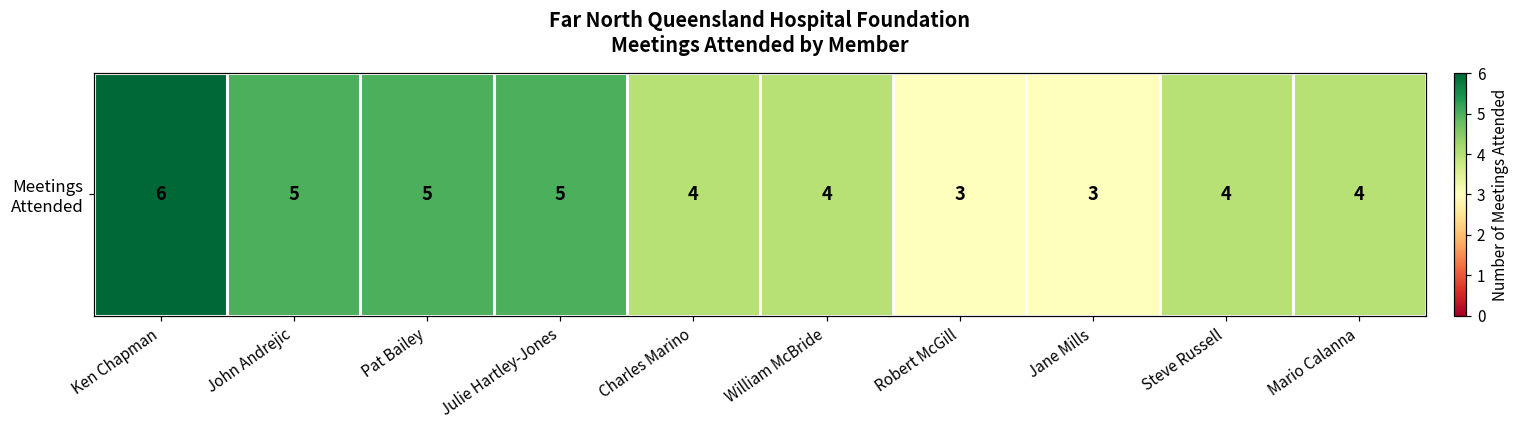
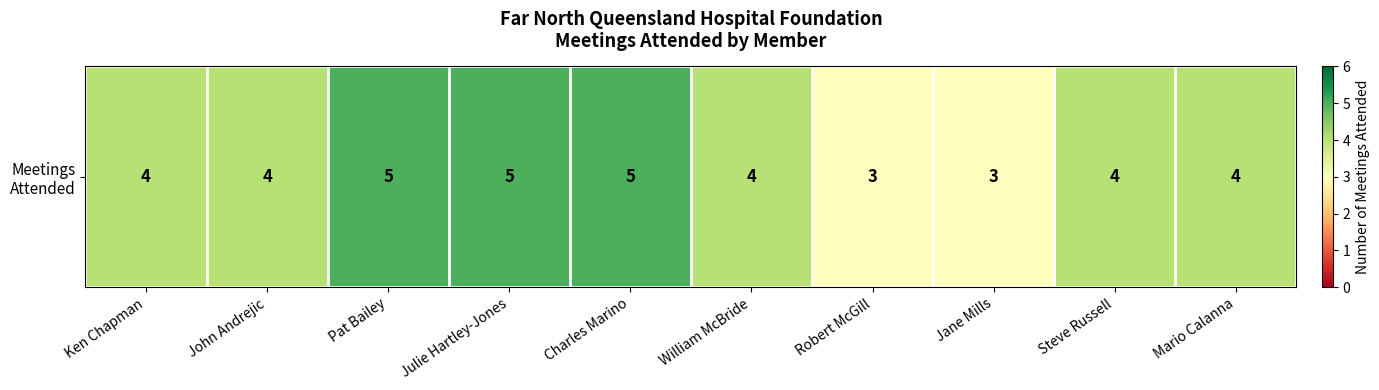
Meetings Attended, Ken Chapman: 6 -> 4
Meetings Attended, John Andrejic: 5 -> 4
Meetings Attended, Charles Marino: 4 -> 5
